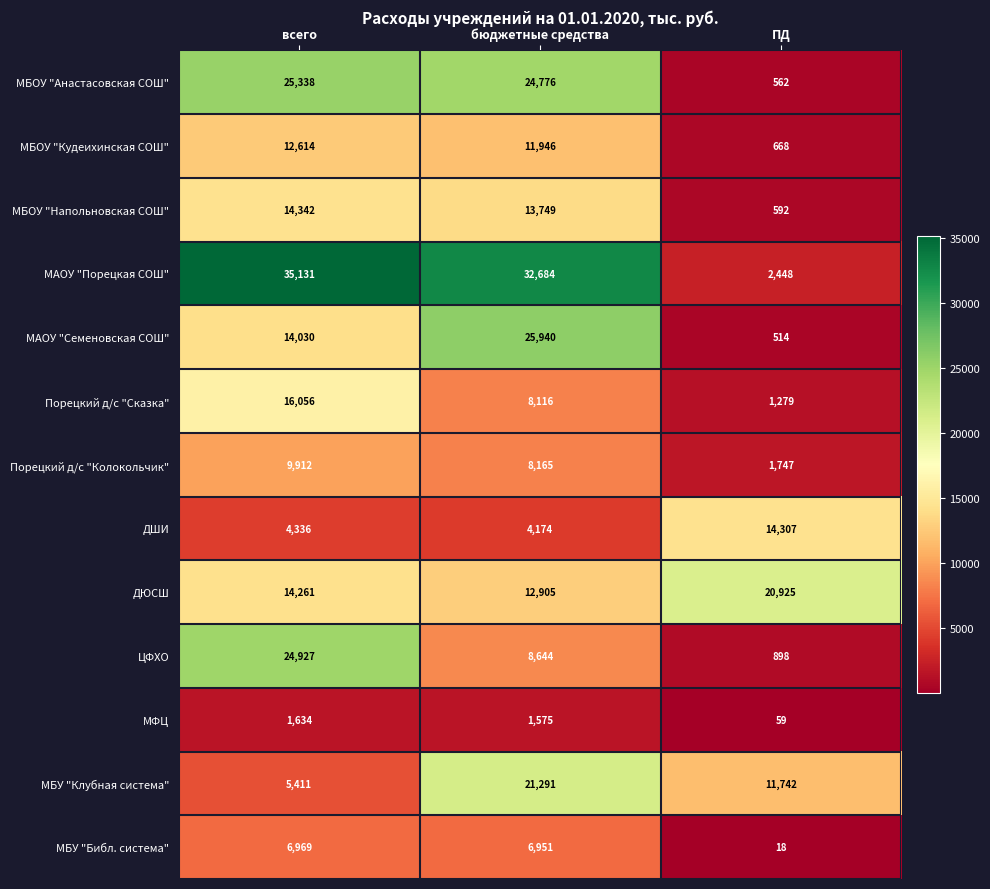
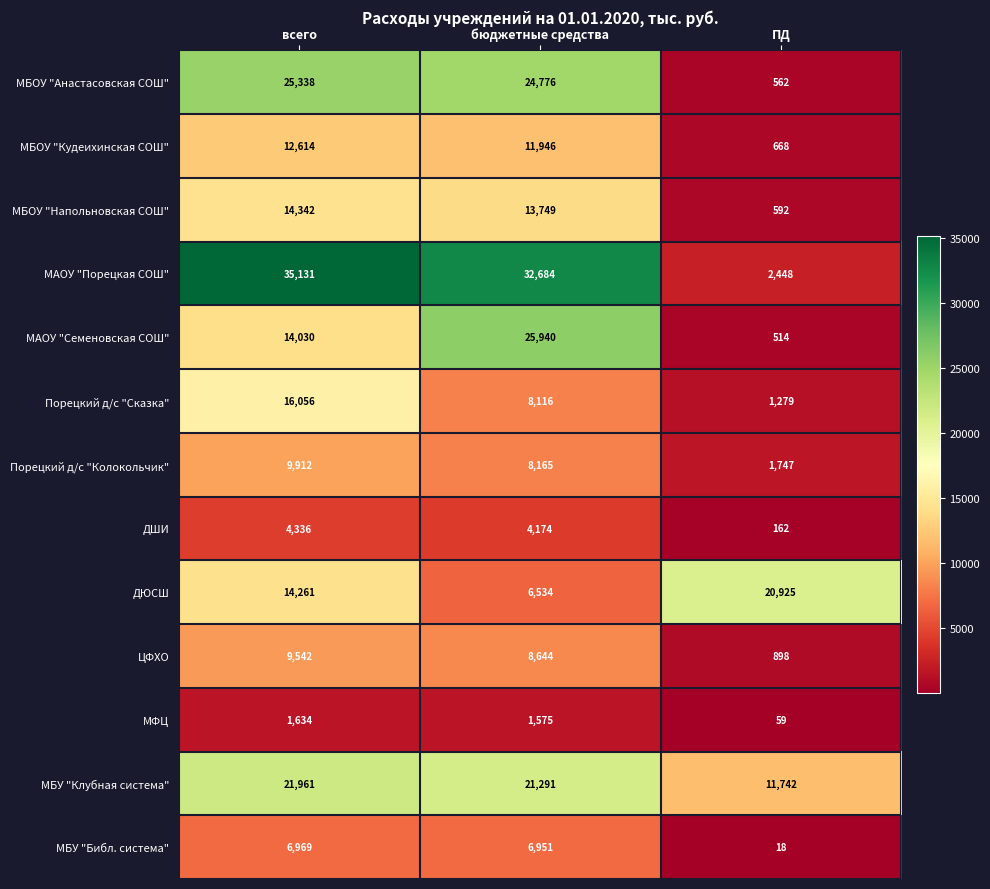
ДШИ, ПД: 14,307 -> 162
ДЮСШ, бюджетные средства: 12,905 -> 6,534
ЦФХО, всего: 24,927 -> 9,542
МБУ "Клубная система", всего: 5,411 -> 21,961
